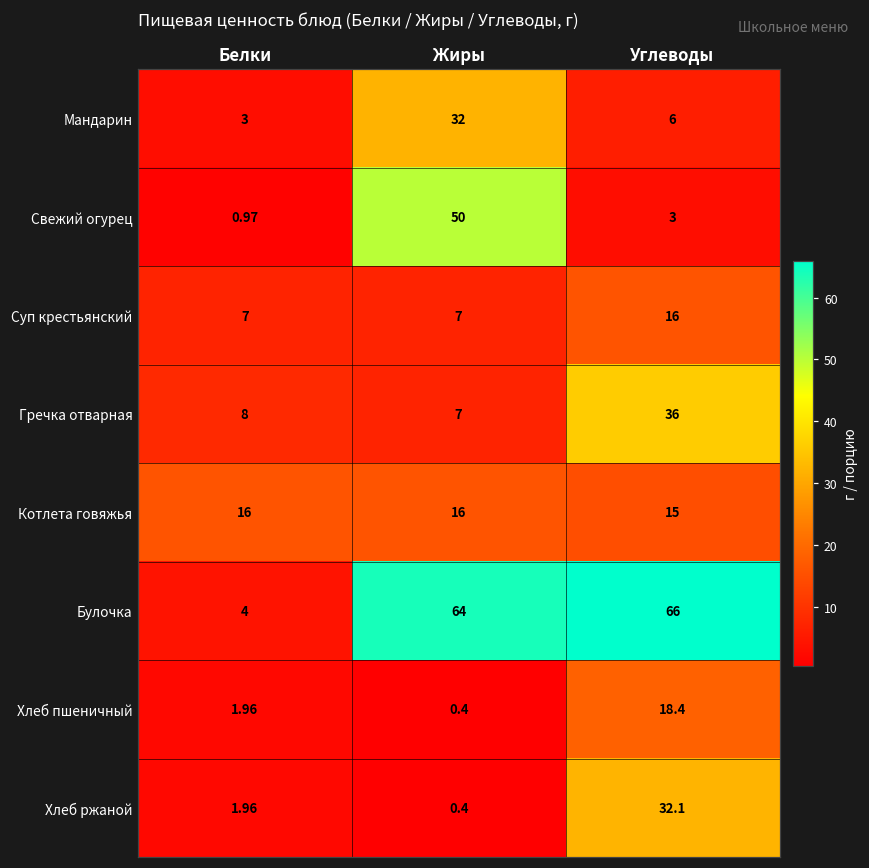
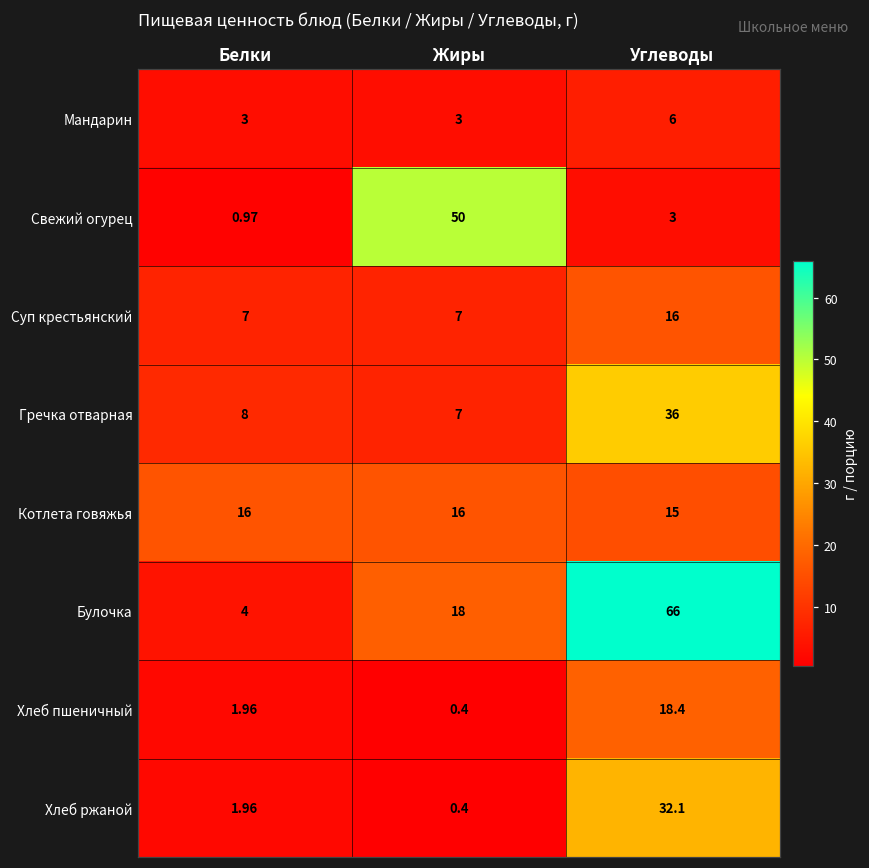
Мандарин, Жиры: 32 -> 3
Булочка, Жиры: 64 -> 18
